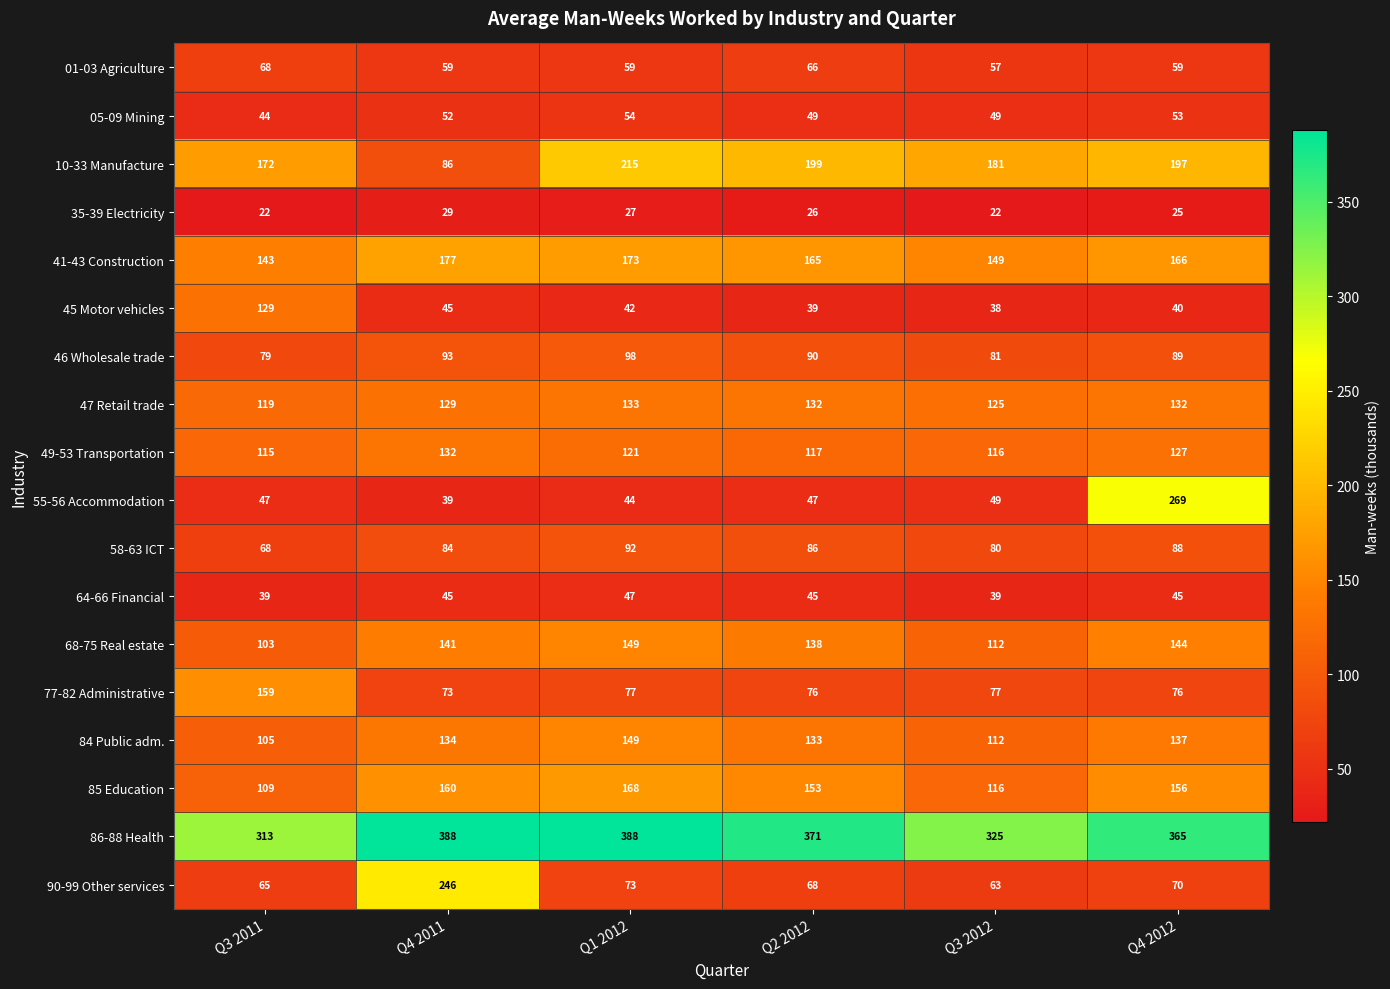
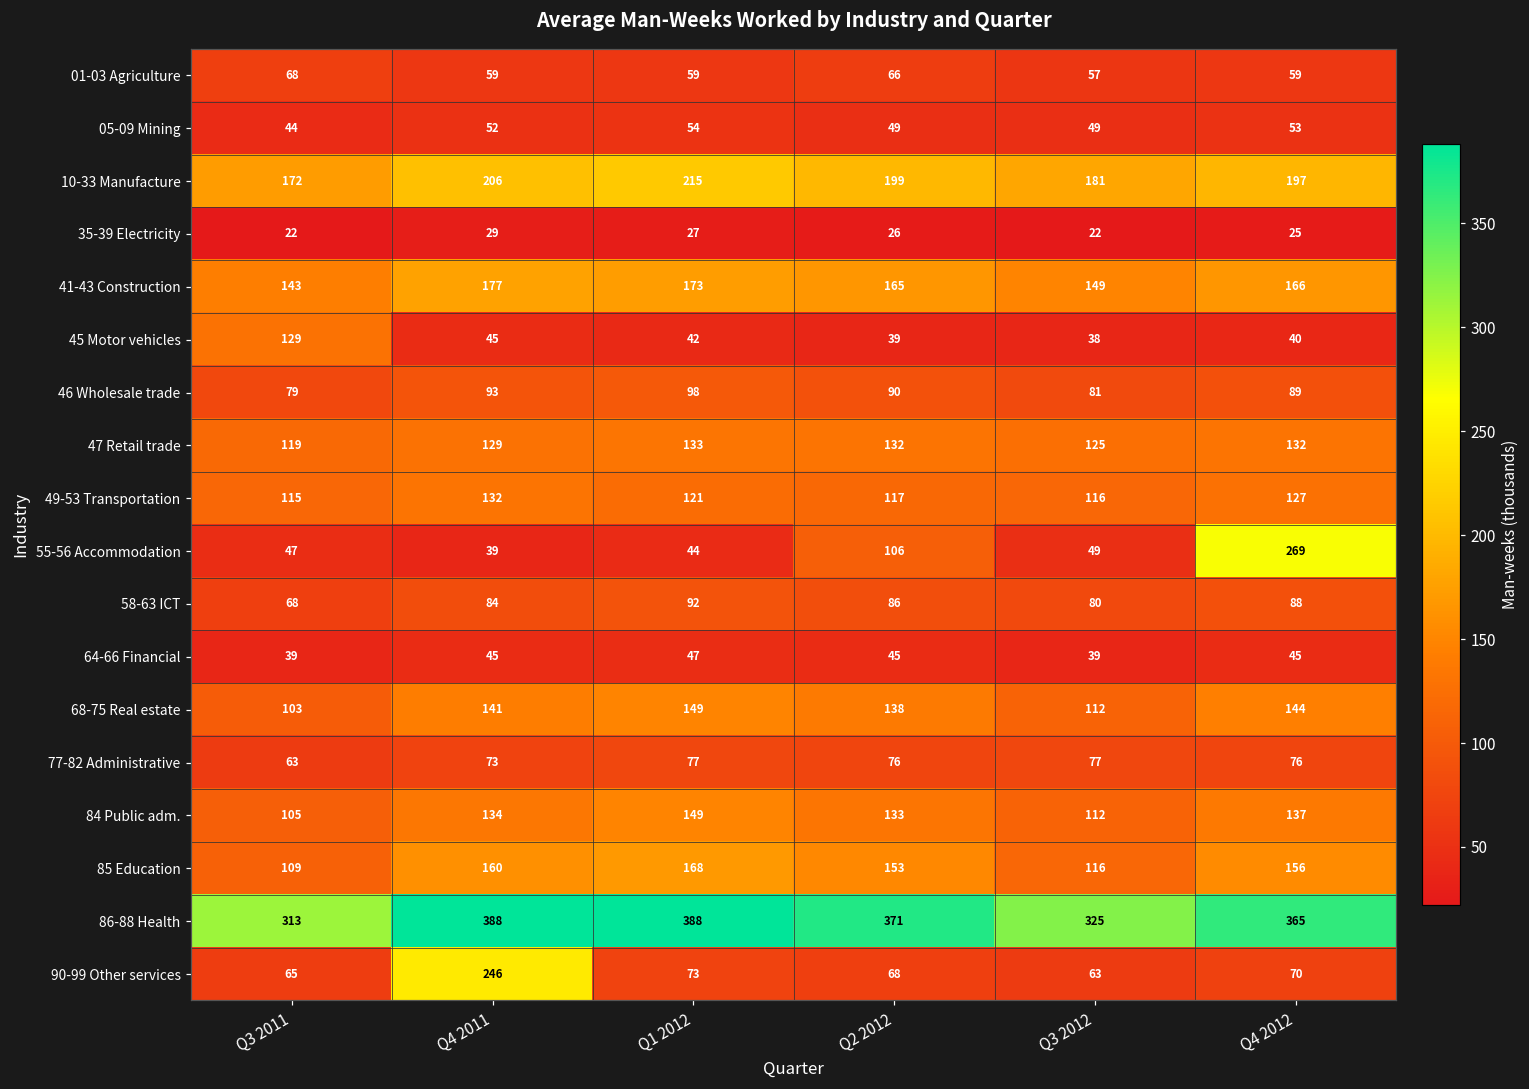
10-33 Manufacture, Q4 2011: 86 -> 206
55-56 Accommodation, Q2 2012: 47 -> 106
77-82 Administrative, Q3 2011: 159 -> 63
